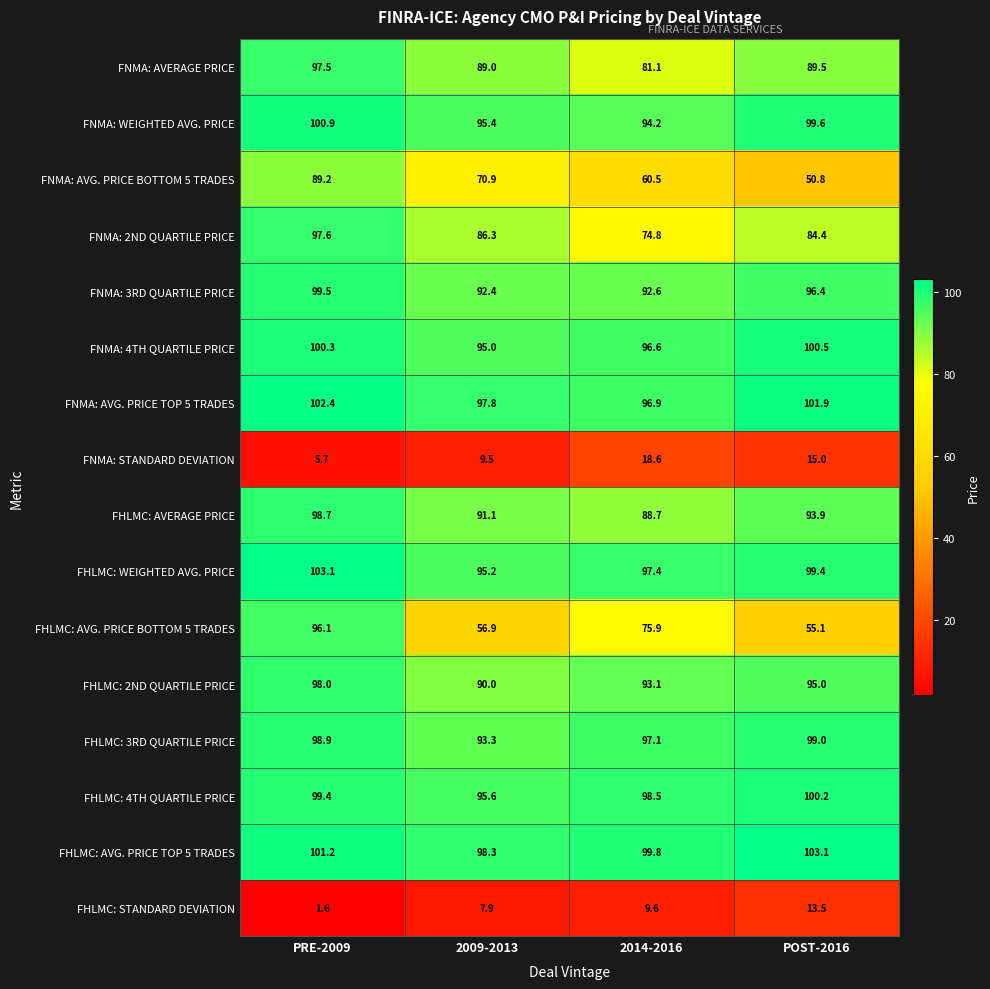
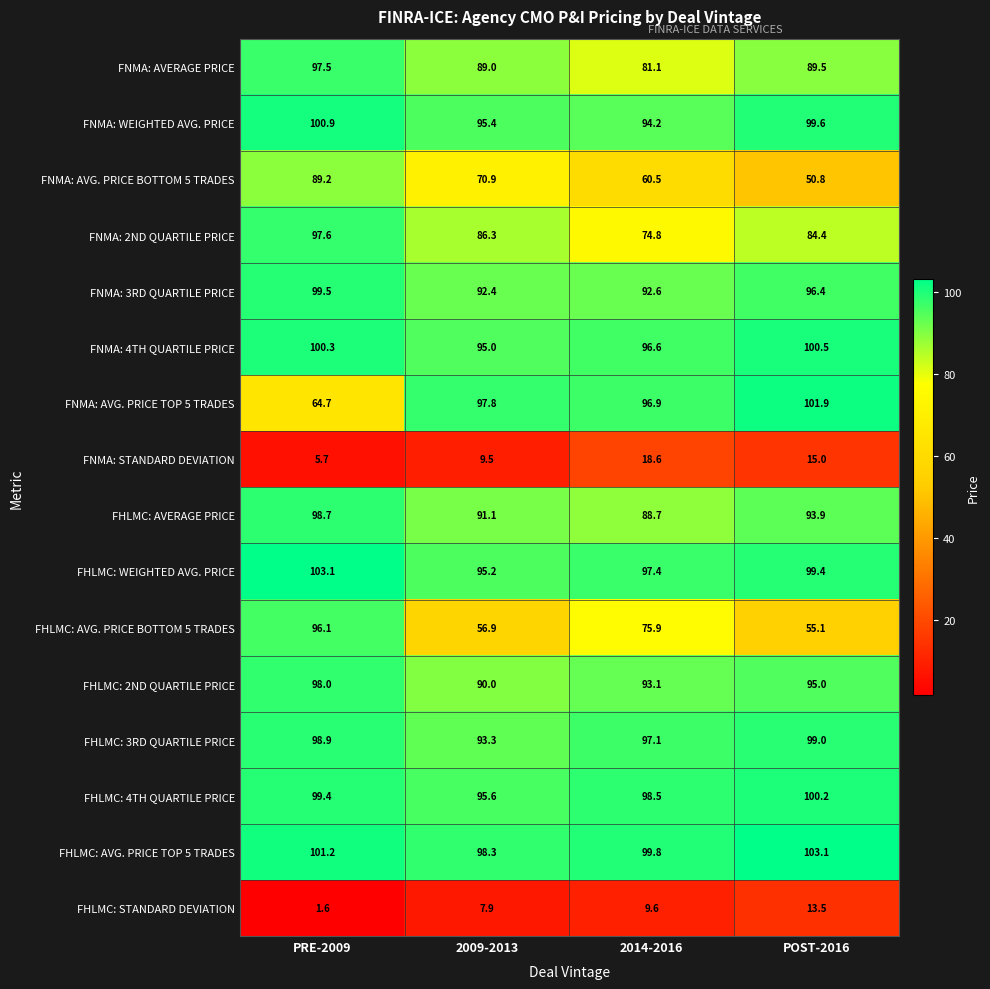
FNMA: AVG. PRICE TOP 5 TRADES, PRE-2009: 102.4 -> 64.7
